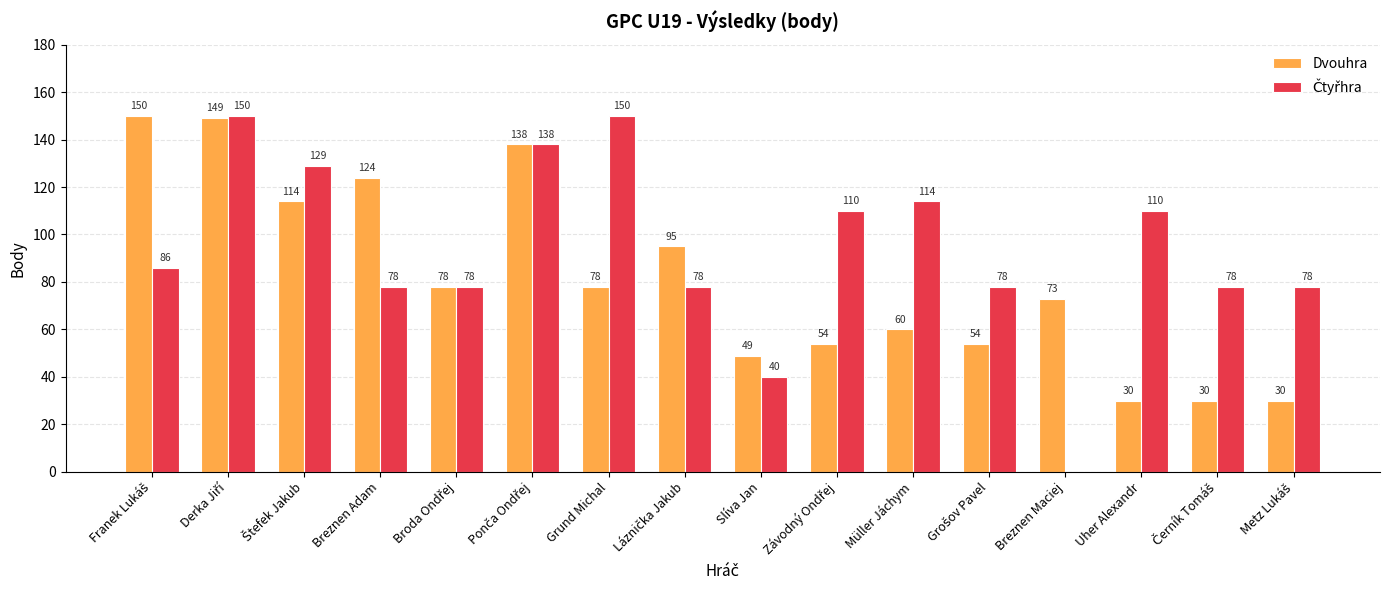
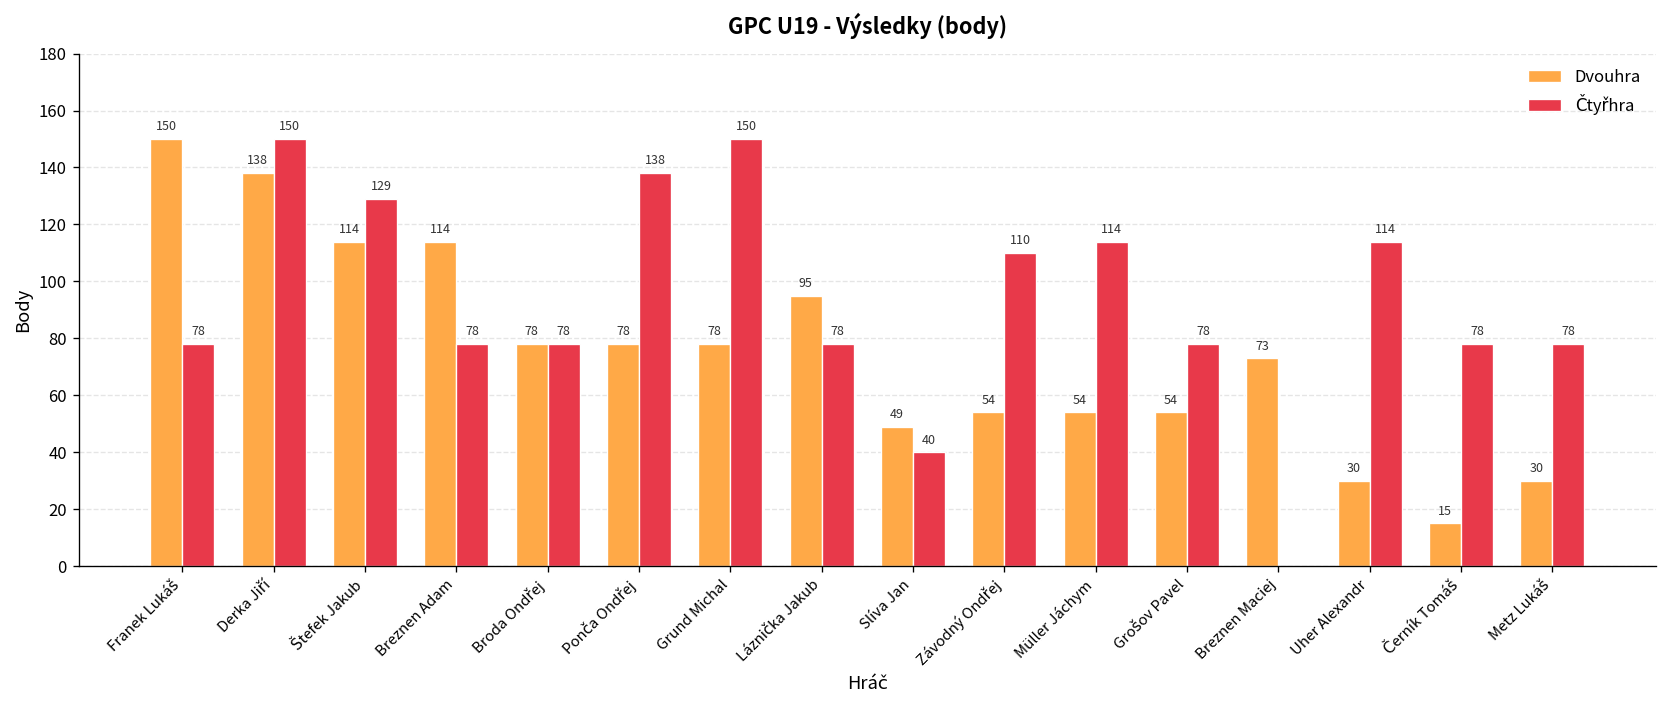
Čtyřhra, Franek Lukáš: 86 -> 78
Dvouhra, Derka Jiří: 149 -> 138
Dvouhra, Breznen Adam: 124 -> 114
Dvouhra, Ponča Ondřej: 138 -> 78
Dvouhra, Müller Jáchym: 60 -> 54
Čtyřhra, Uher Alexandr: 110 -> 114
Dvouhra, Černík Tomáš: 30 -> 15
